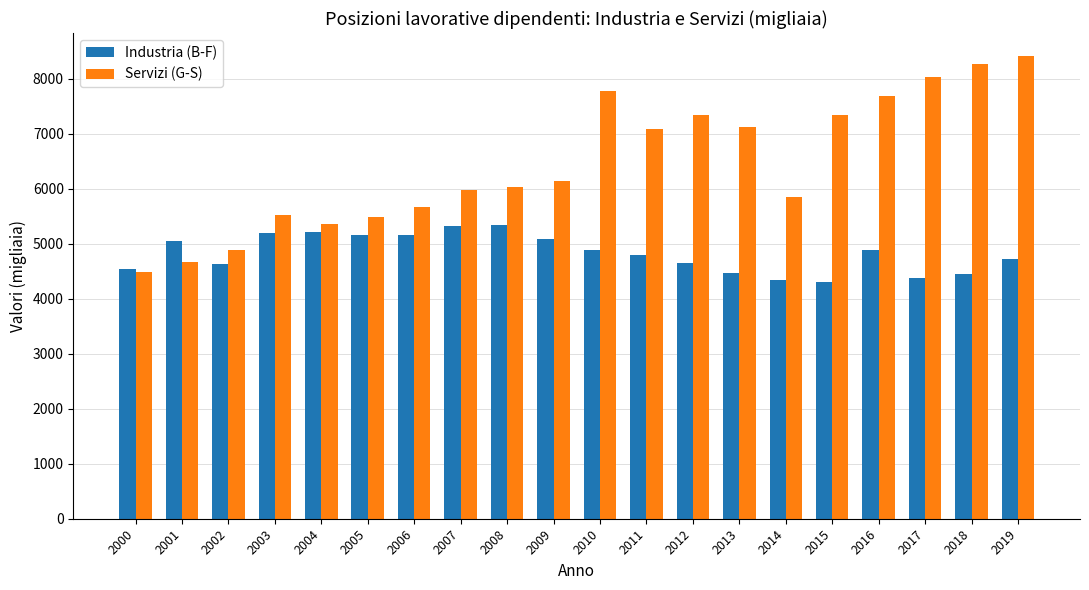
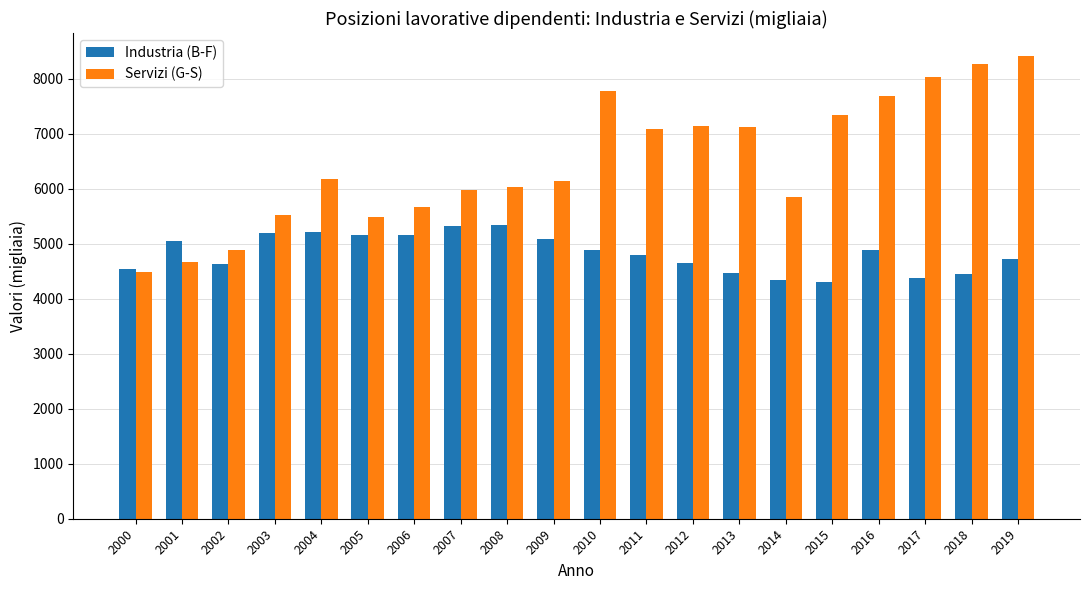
Servizi (G-S), 2004: 5400 -> 6200
Servizi (G-S), 2012: 7300 -> 7100
